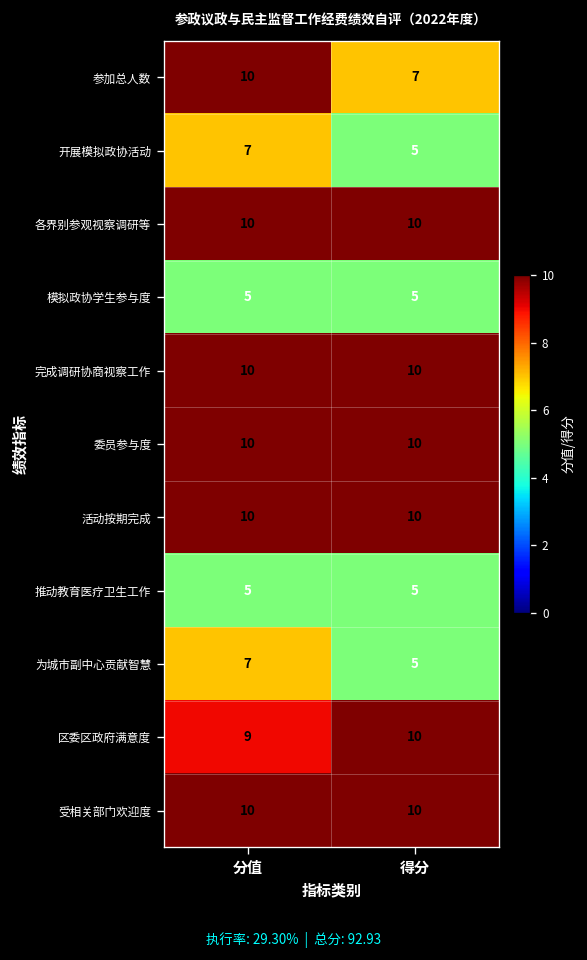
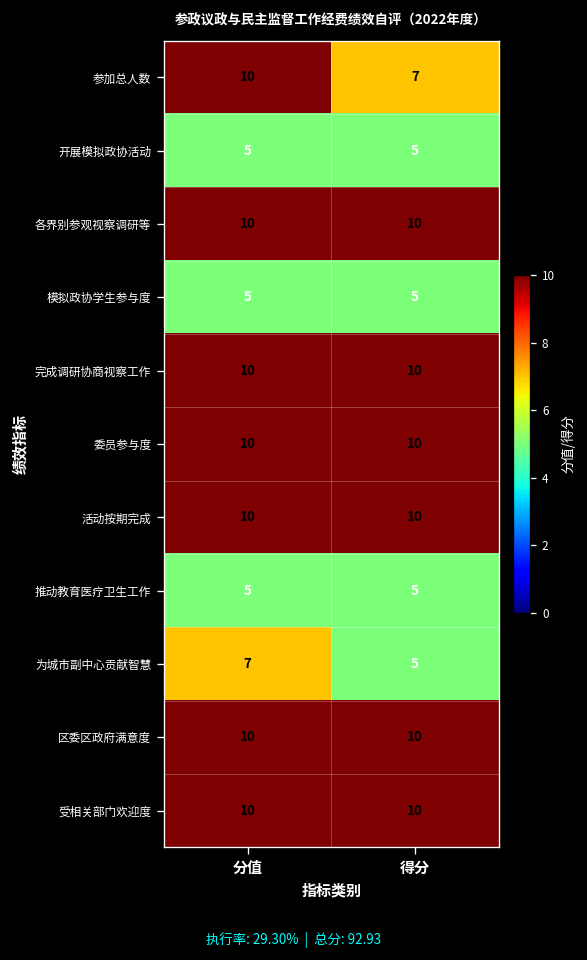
开展模拟政协活动, 分值: 7 -> 5
区委区政府满意度, 分值: 9 -> 10
